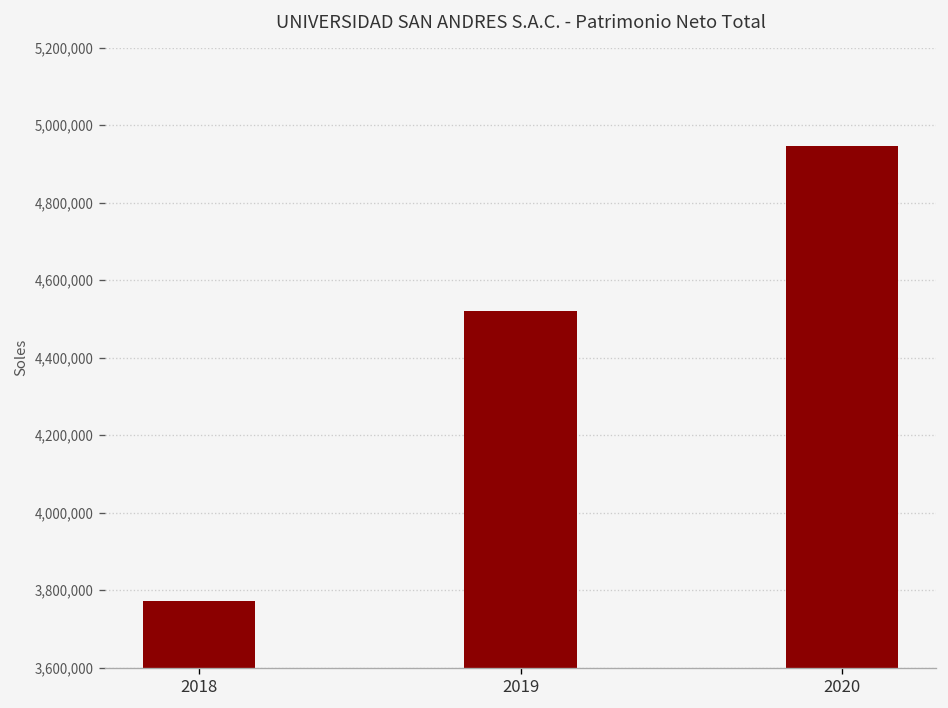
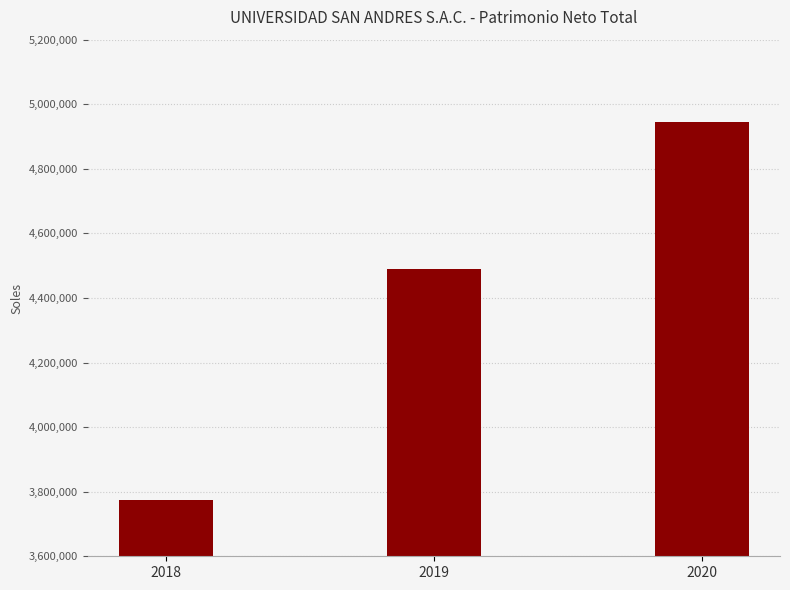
2019: 4,520,000 -> 4,490,000
